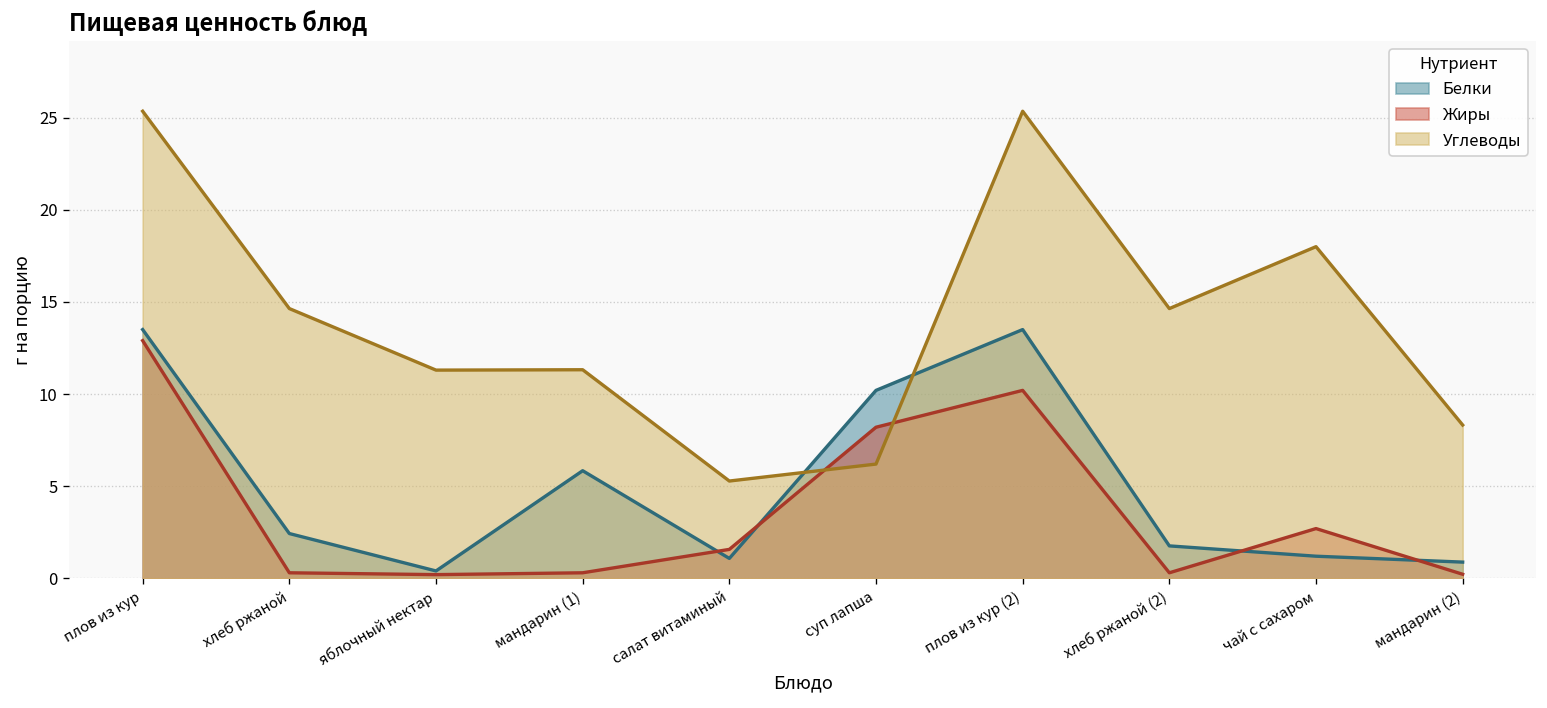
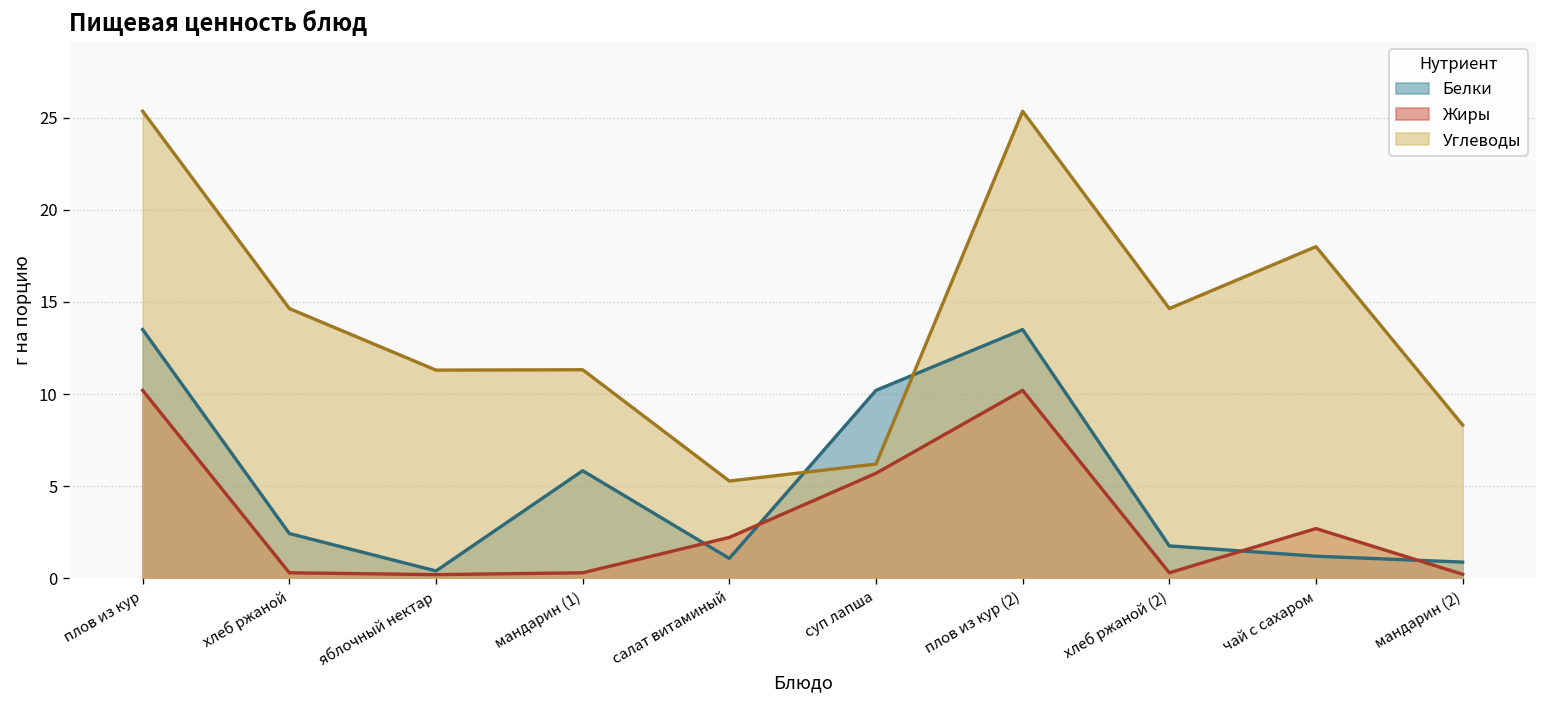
Жиры, плов из кур: 12.9 -> 10.2
Жиры, салат витаминый: 1.6 -> 2.2
Жиры, суп лапша: 8.2 -> 5.7
